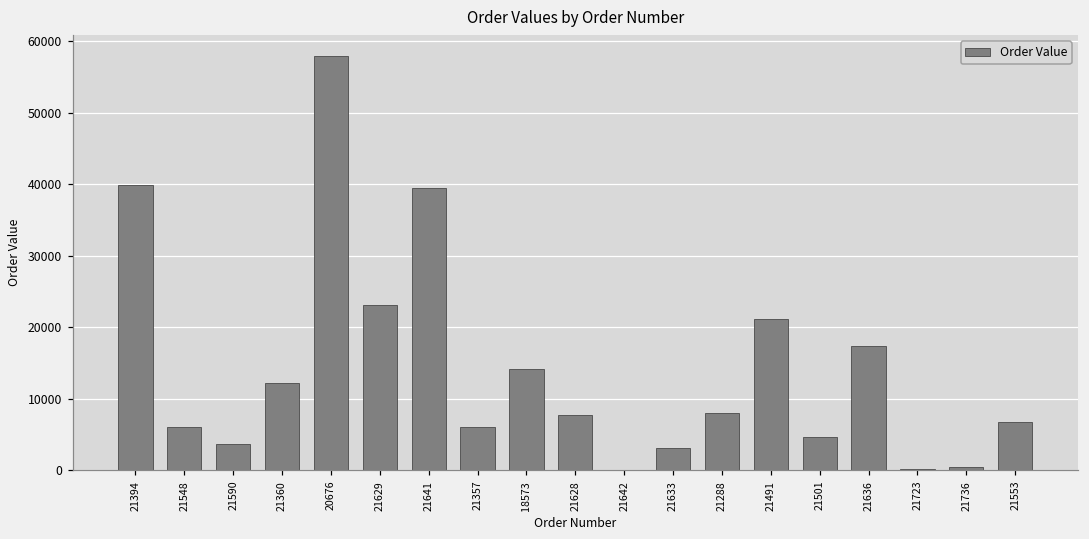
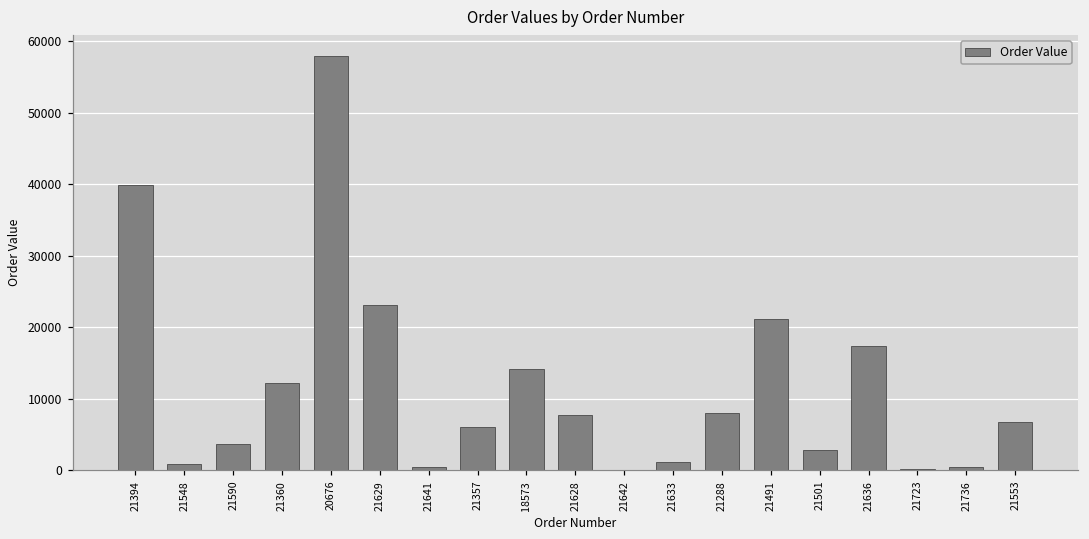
21548: 6000 -> 1000
21641: 39000 -> 0
21633: 3000 -> 1000
21501: 5000 -> 3000
